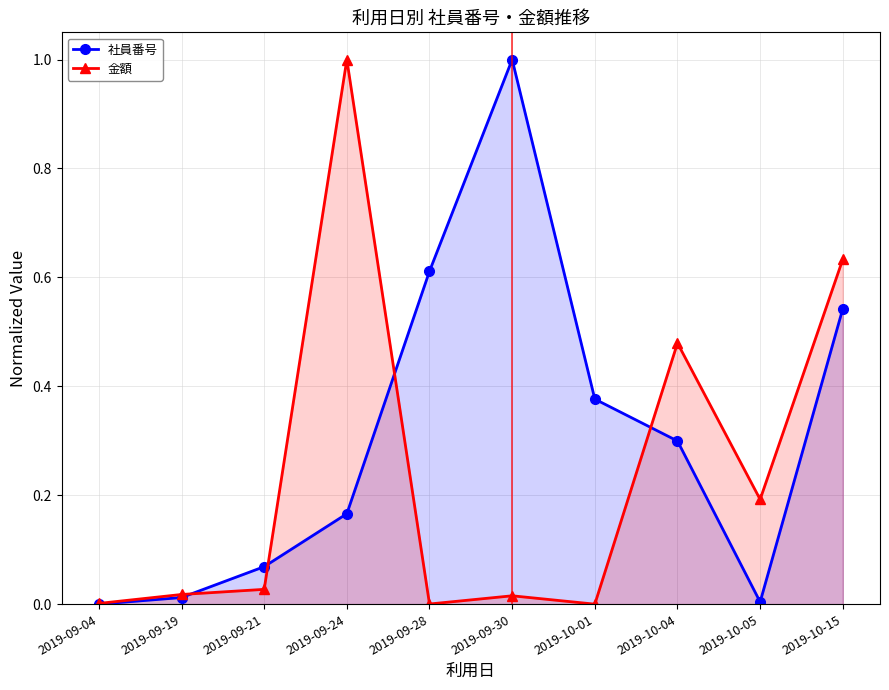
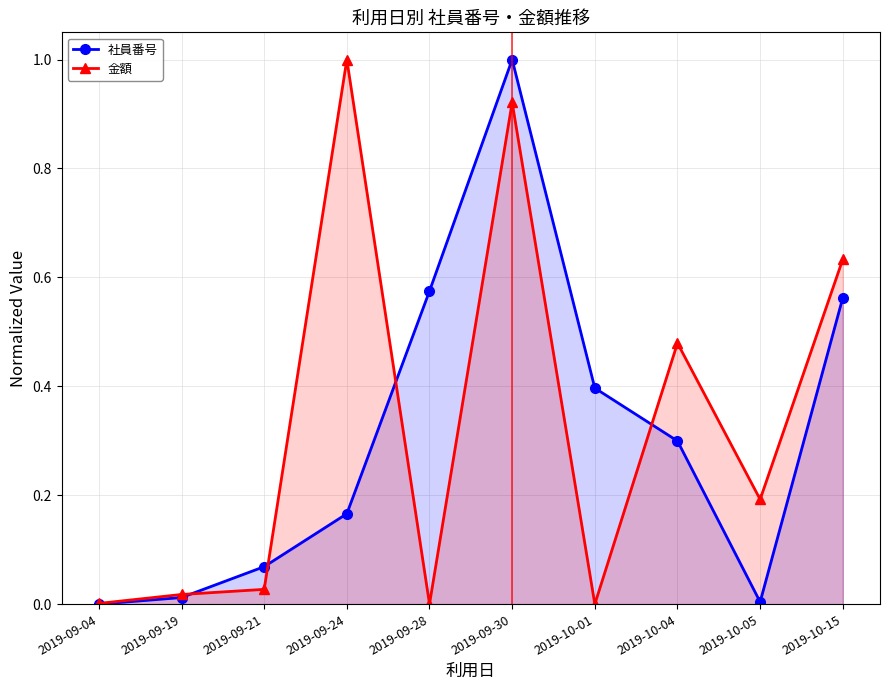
社員番号, 2019-09-28: 0.61 -> 0.57
金額, 2019-09-30: 0.02 -> 0.92
社員番号, 2019-10-01: 0.38 -> 0.40
社員番号, 2019-10-15: 0.54 -> 0.56
